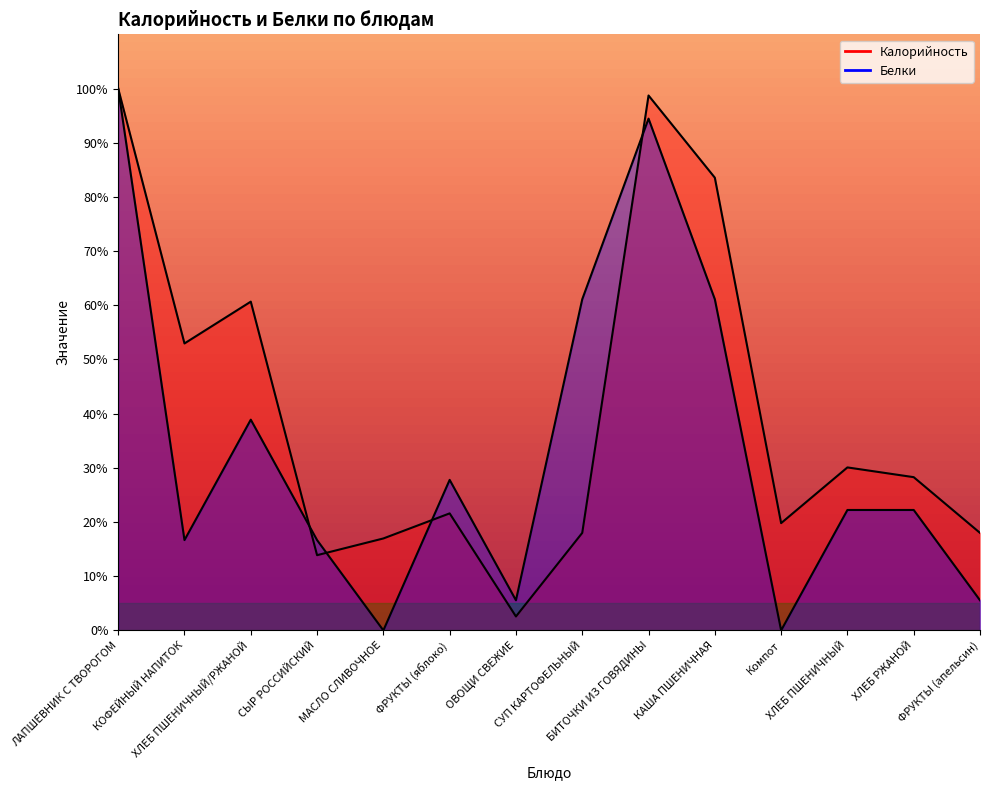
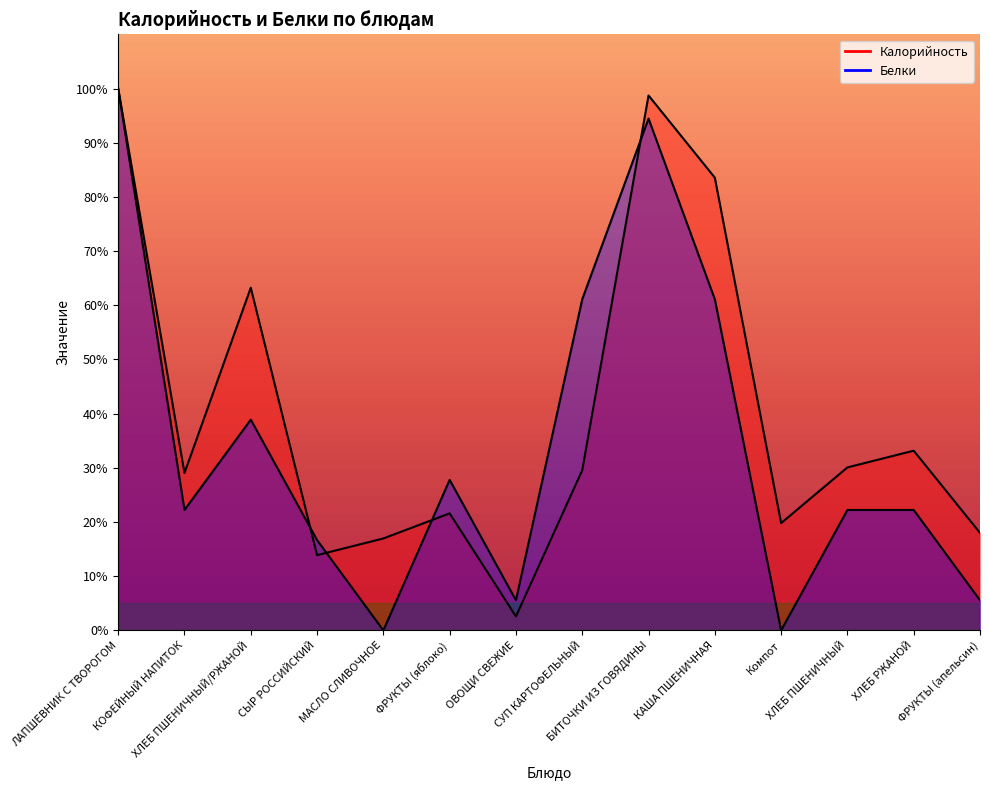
Калорийность, КОФЕЙНЫЙ НАПИТОК: 53% -> 29%
Белки, КОФЕЙНЫЙ НАПИТОК: 17% -> 22%
Калорийность, ХЛЕБ ПШЕНИЧНЫЙ/РЖАНОЙ: 61% -> 63%
Калорийность, СУП КАРТОФЕЛЬНЫЙ: 18% -> 30%
Калорийность, ХЛЕБ РЖАНОЙ: 28% -> 33%
